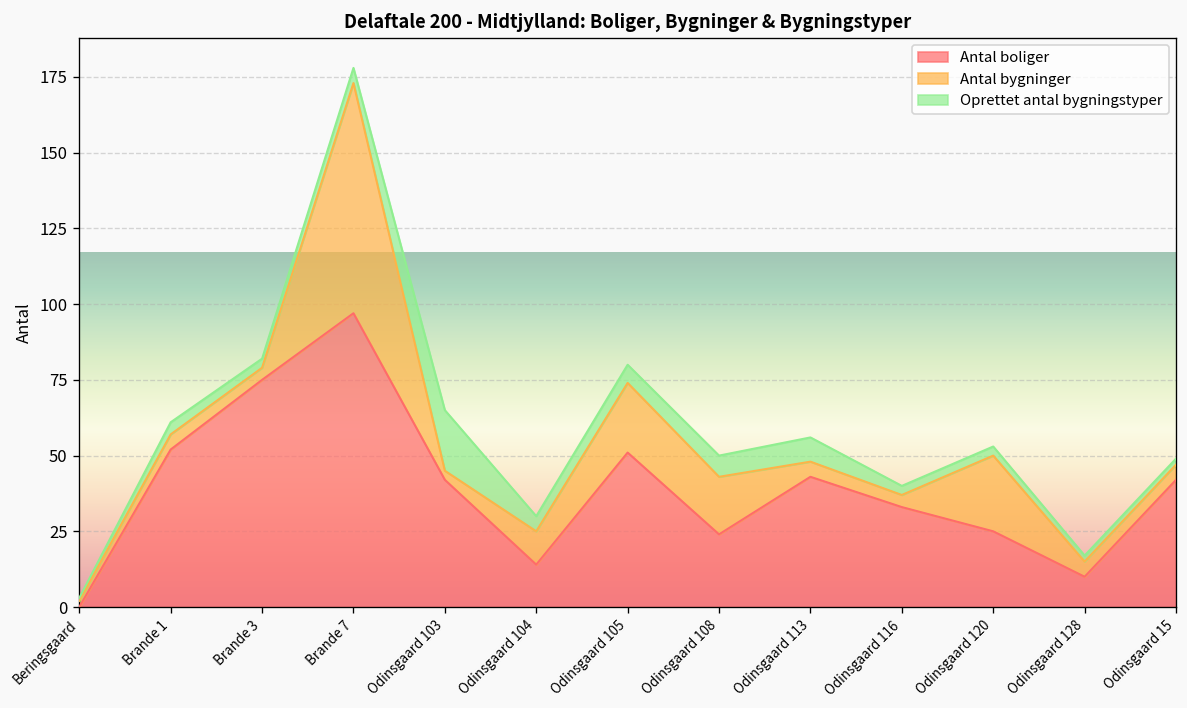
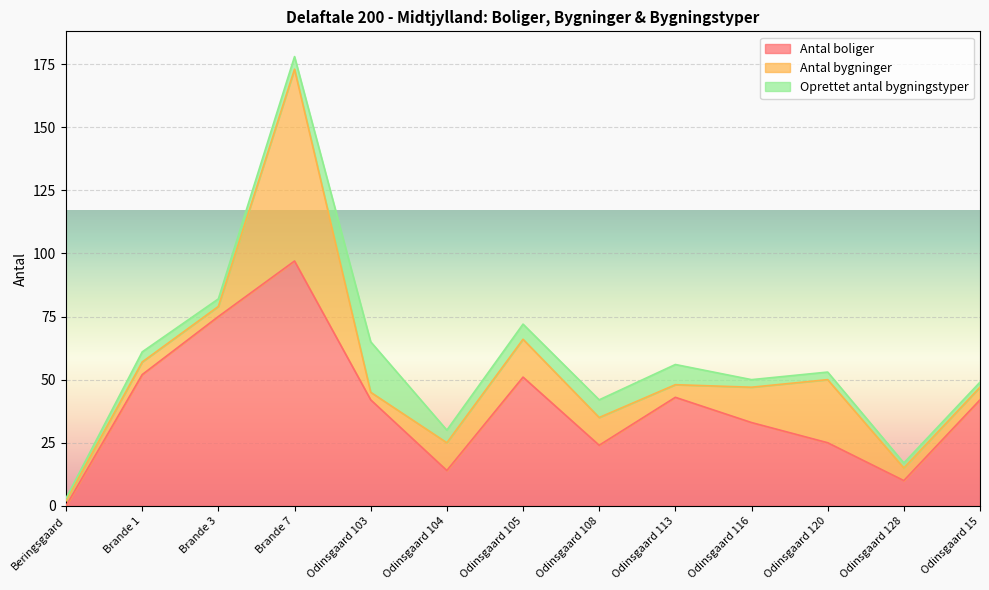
Antal bygninger, Odinsgaard 105: 23 -> 15
Antal bygninger, Odinsgaard 108: 19 -> 11
Antal bygninger, Odinsgaard 116: 4 -> 14
